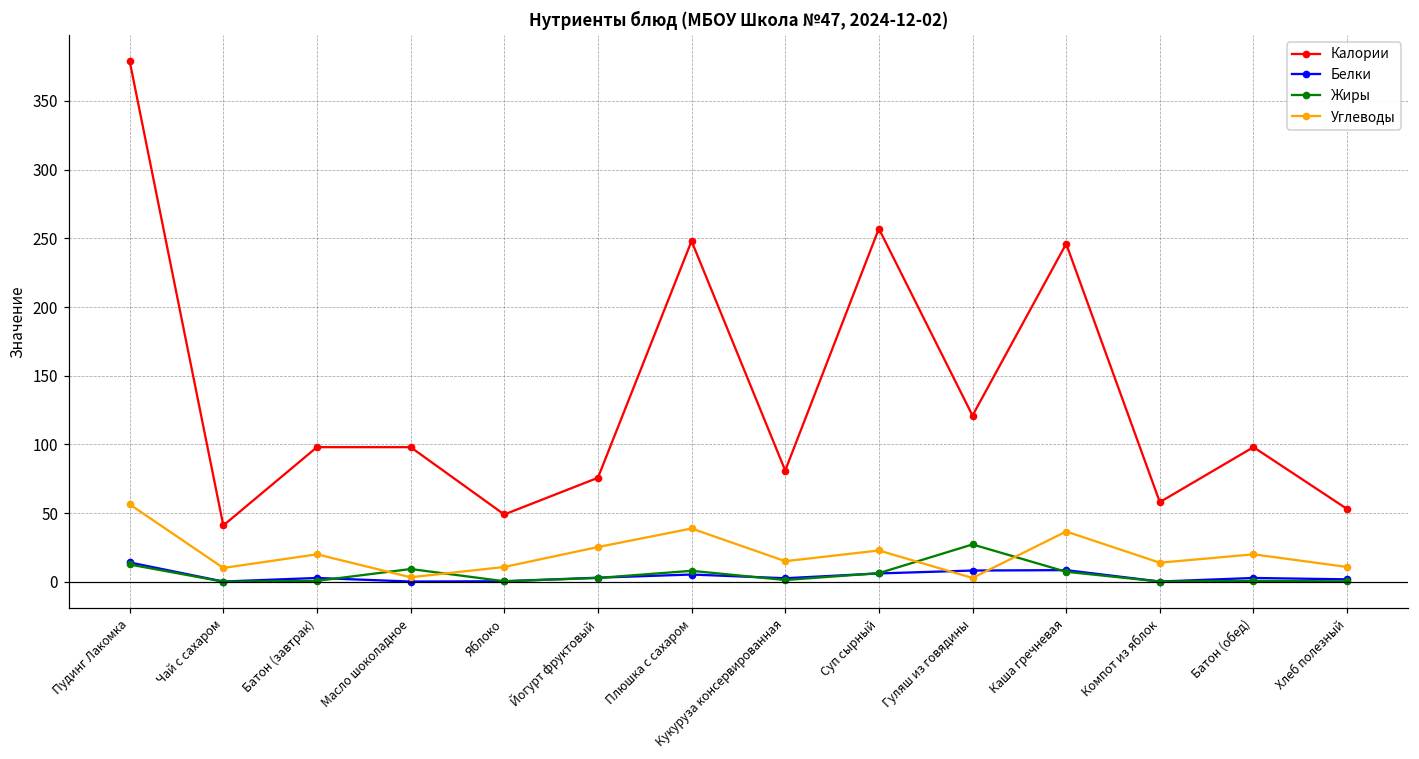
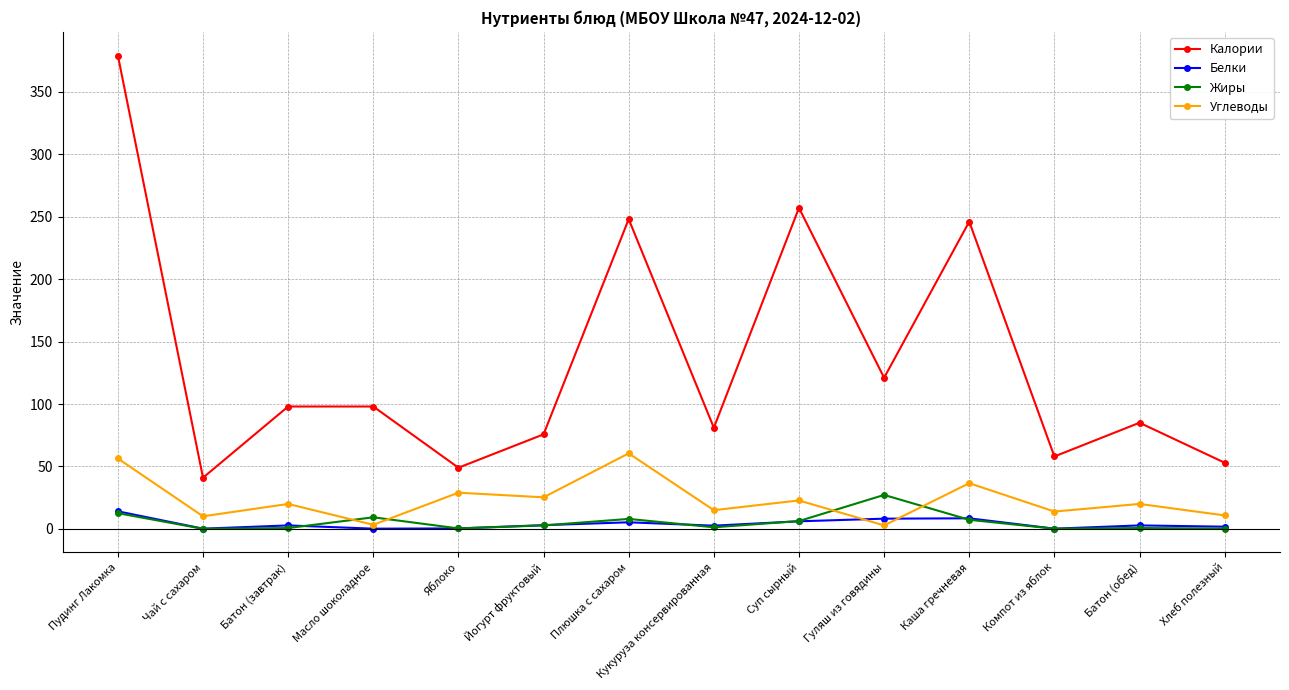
Углеводы, Яблоко: 11 -> 29
Углеводы, Плюшка с сахаром: 39 -> 61
Калории, Батон (обед): 98 -> 85
